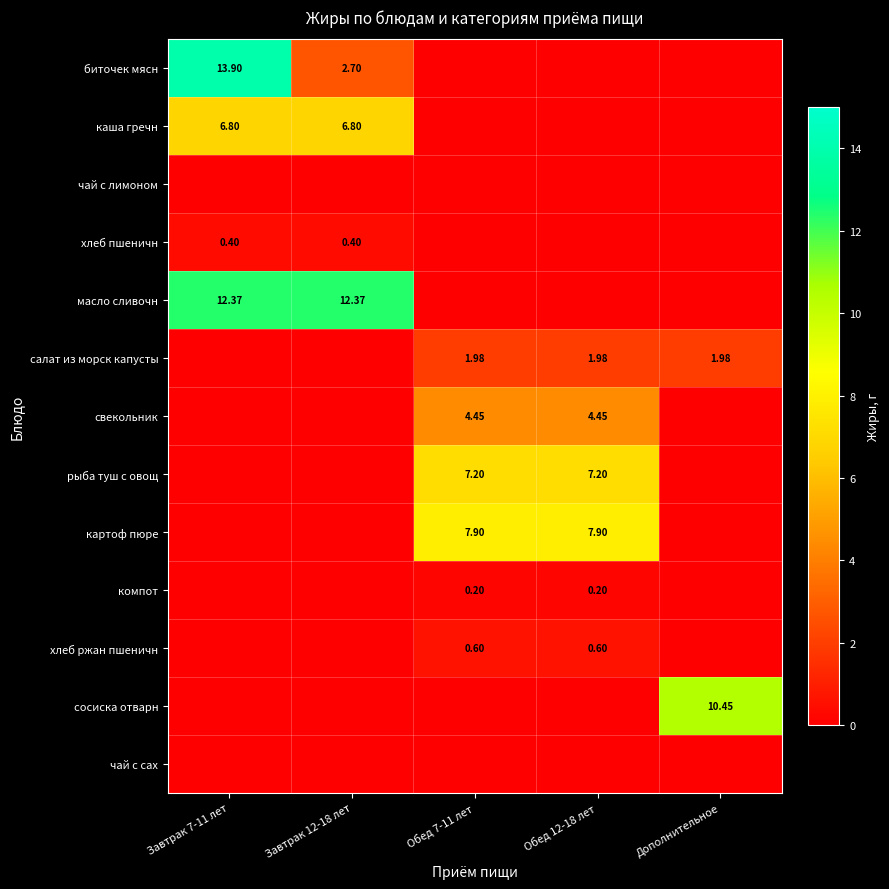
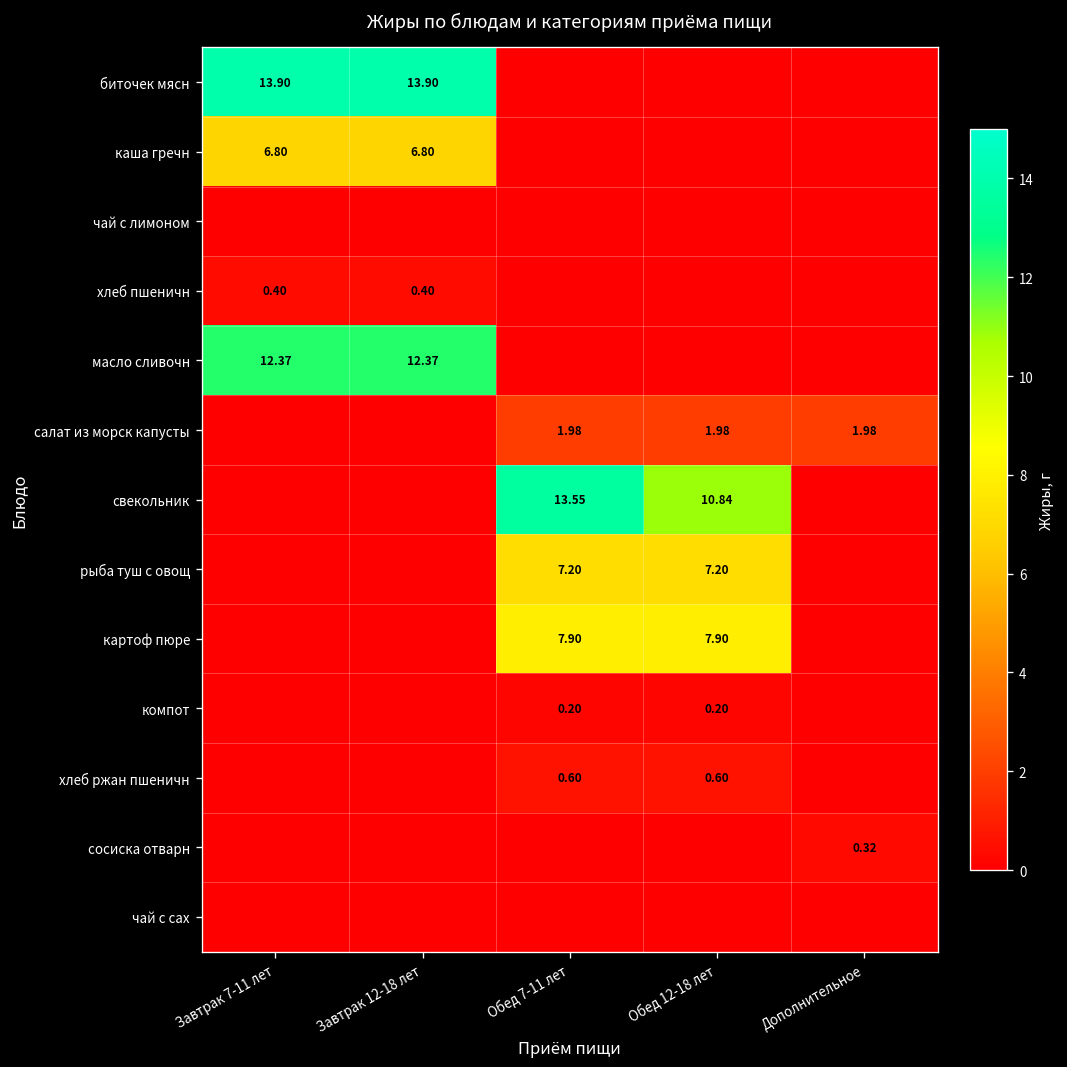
биточек мясн, Завтрак 12-18 лет: 2.70 -> 13.90
свекольник, Обед 7-11 лет: 4.45 -> 13.55
свекольник, Обед 12-18 лет: 4.45 -> 10.84
сосиска отварн, Дополнительное: 10.45 -> 0.32
